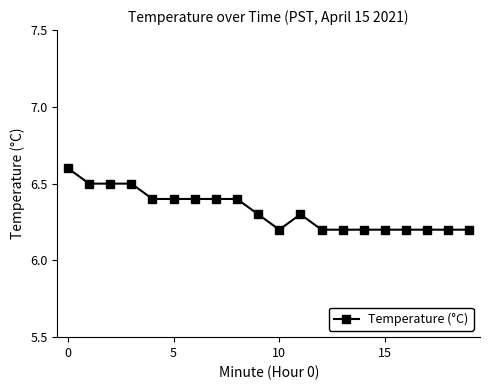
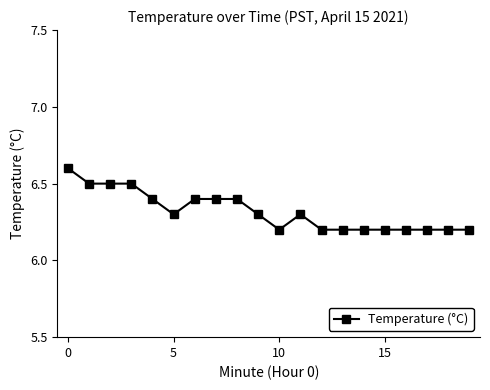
5: 6.4 -> 6.3
